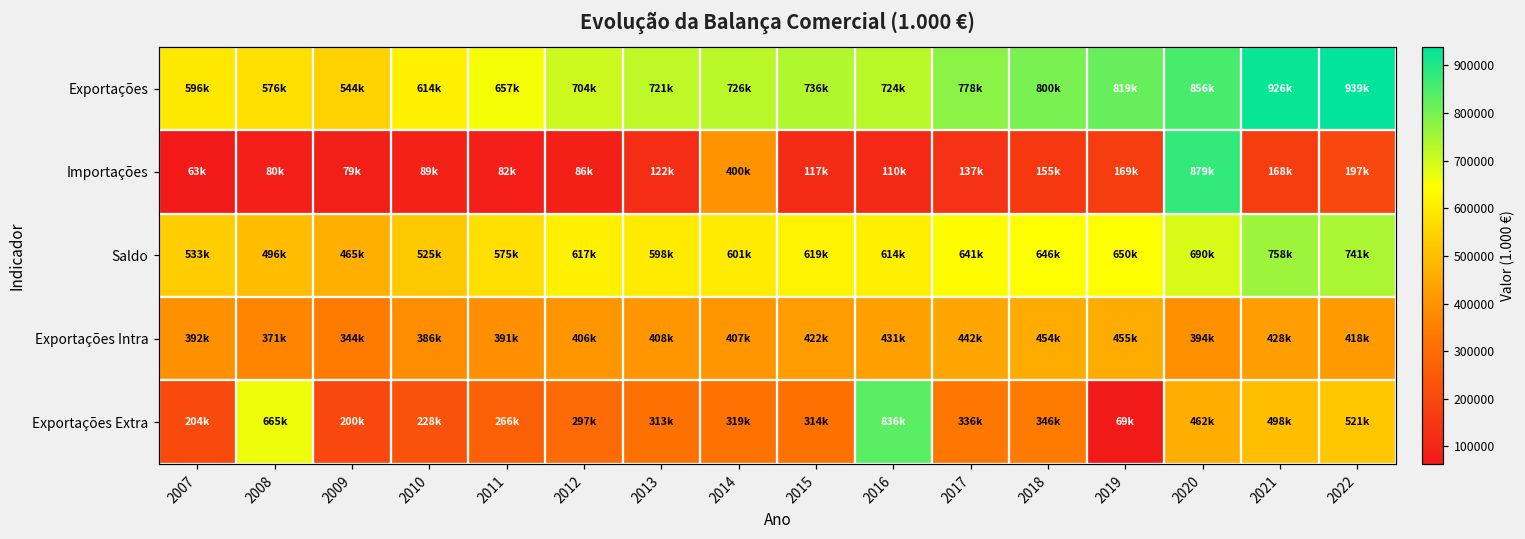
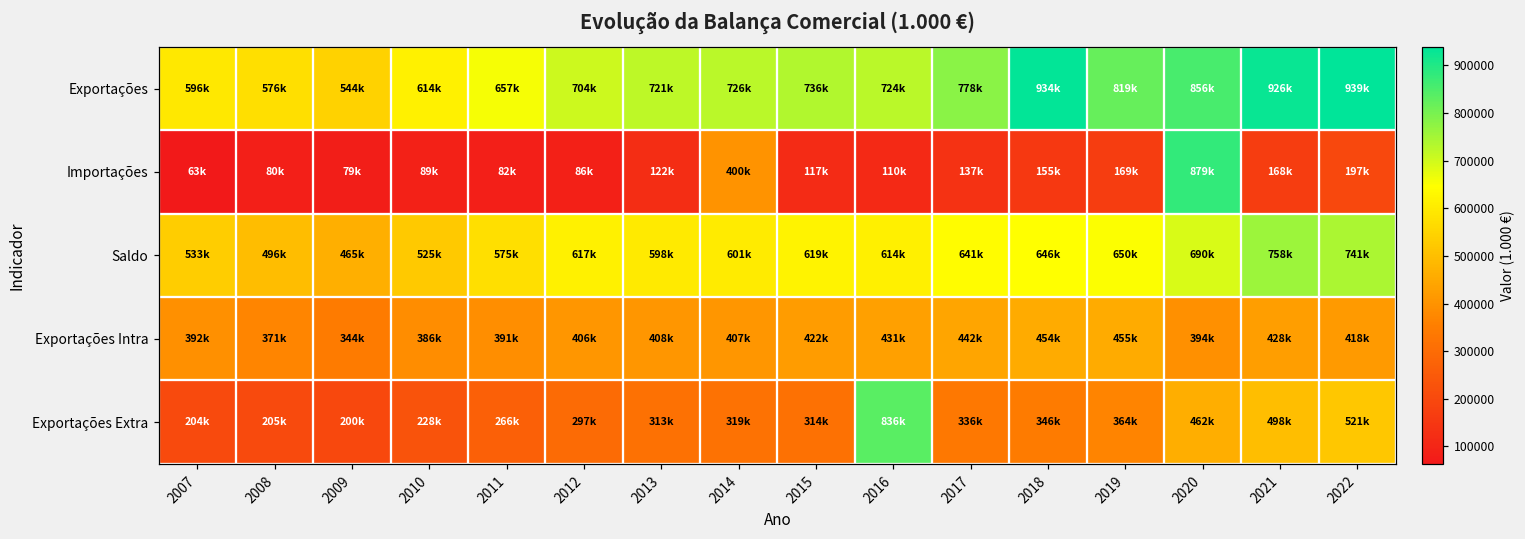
Exportações, 2018: 800k -> 934k
Exportações Extra, 2008: 665k -> 205k
Exportações Extra, 2019: 69k -> 364k
